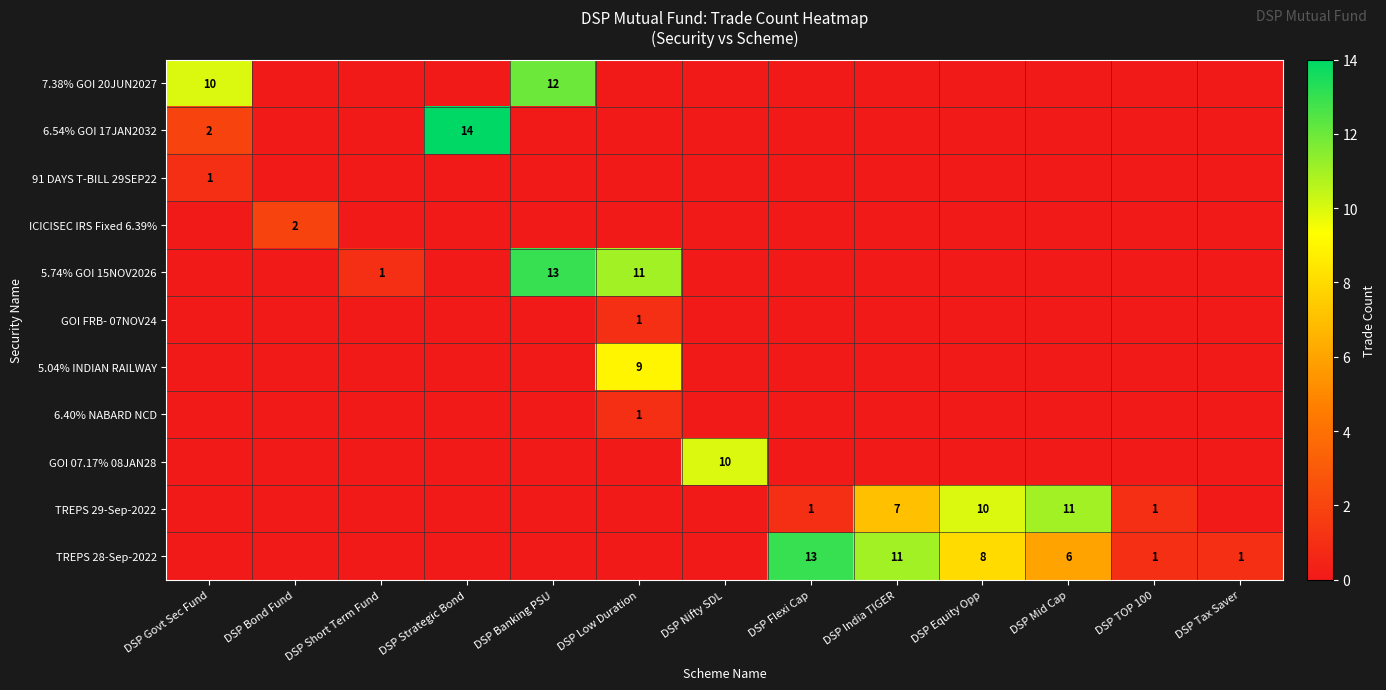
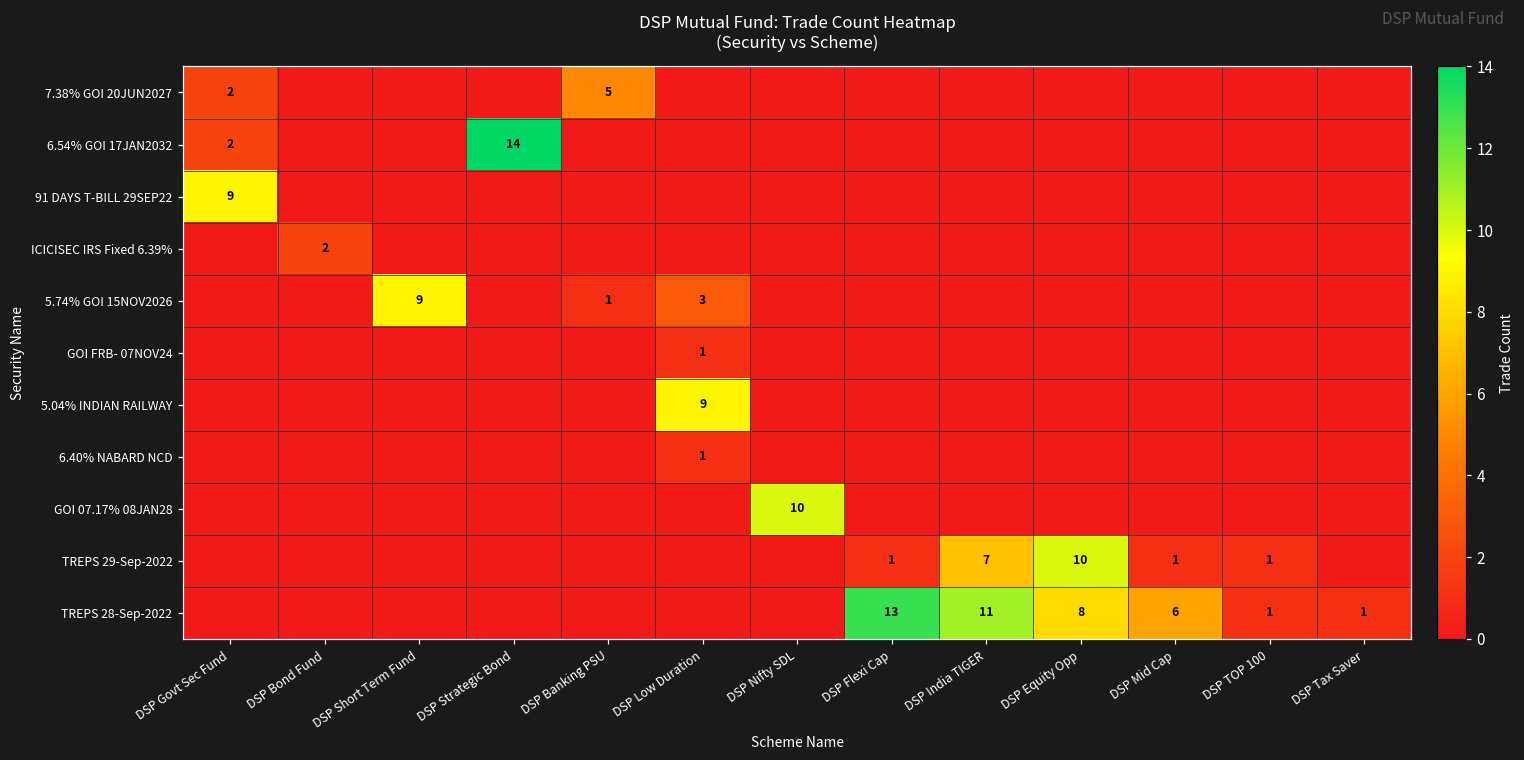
7.38% GOI 20JUN2027, DSP Govt Sec Fund: 10 -> 2
7.38% GOI 20JUN2027, DSP Banking PSU: 12 -> 5
91 DAYS T-BILL 29SEP22, DSP Govt Sec Fund: 1 -> 9
5.74% GOI 15NOV2026, DSP Short Term Fund: 1 -> 9
5.74% GOI 15NOV2026, DSP Banking PSU: 13 -> 1
5.74% GOI 15NOV2026, DSP Low Duration: 11 -> 3
TREPS 29-Sep-2022, DSP Mid Cap: 11 -> 1
